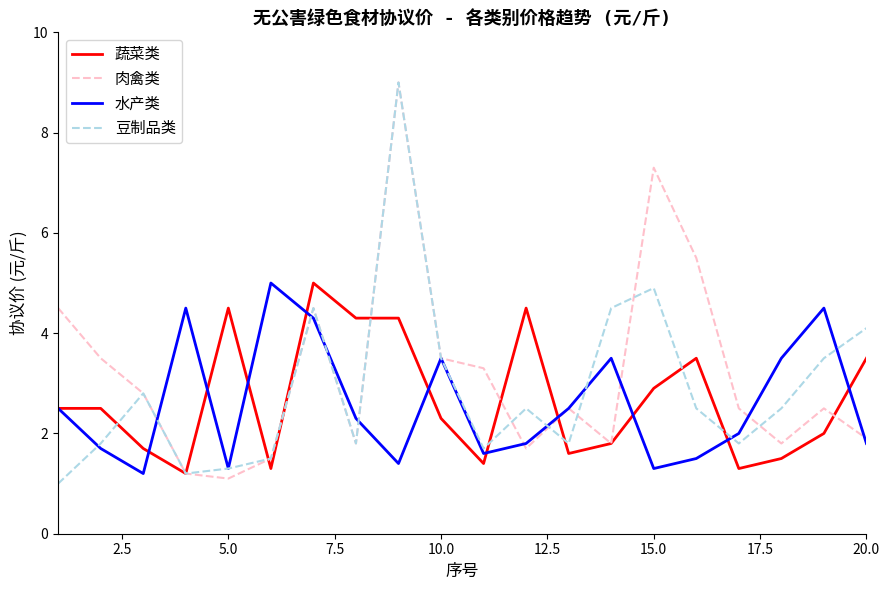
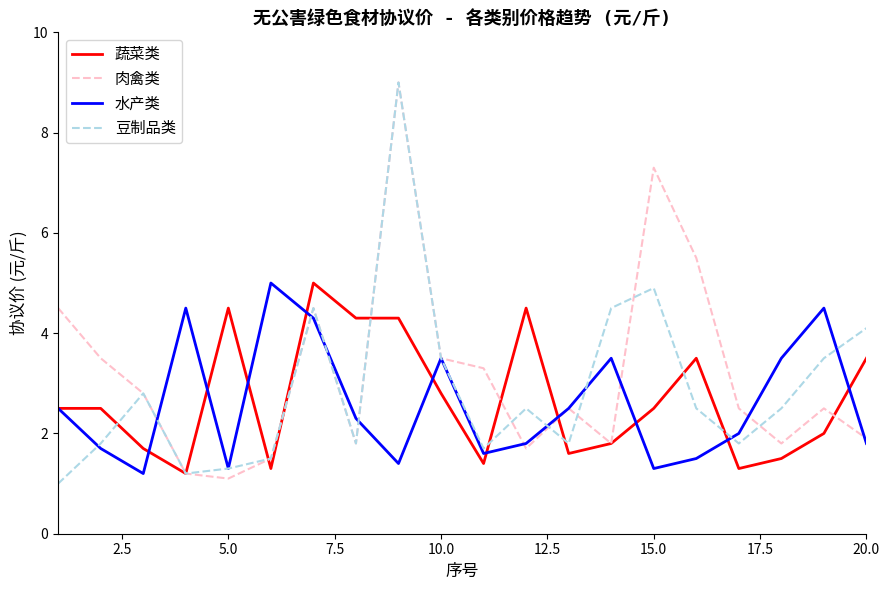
蔬菜类, 10.0: 2.3 -> 2.8
蔬菜类, 15.0: 2.9 -> 2.5
